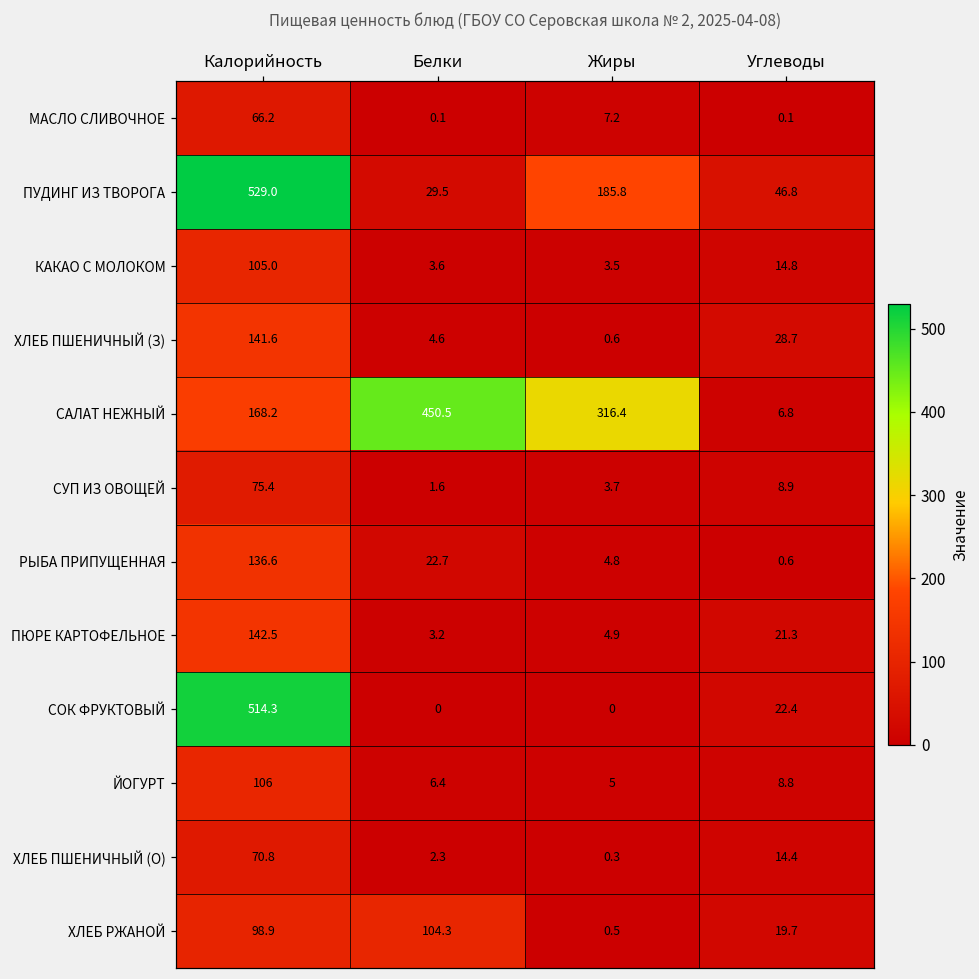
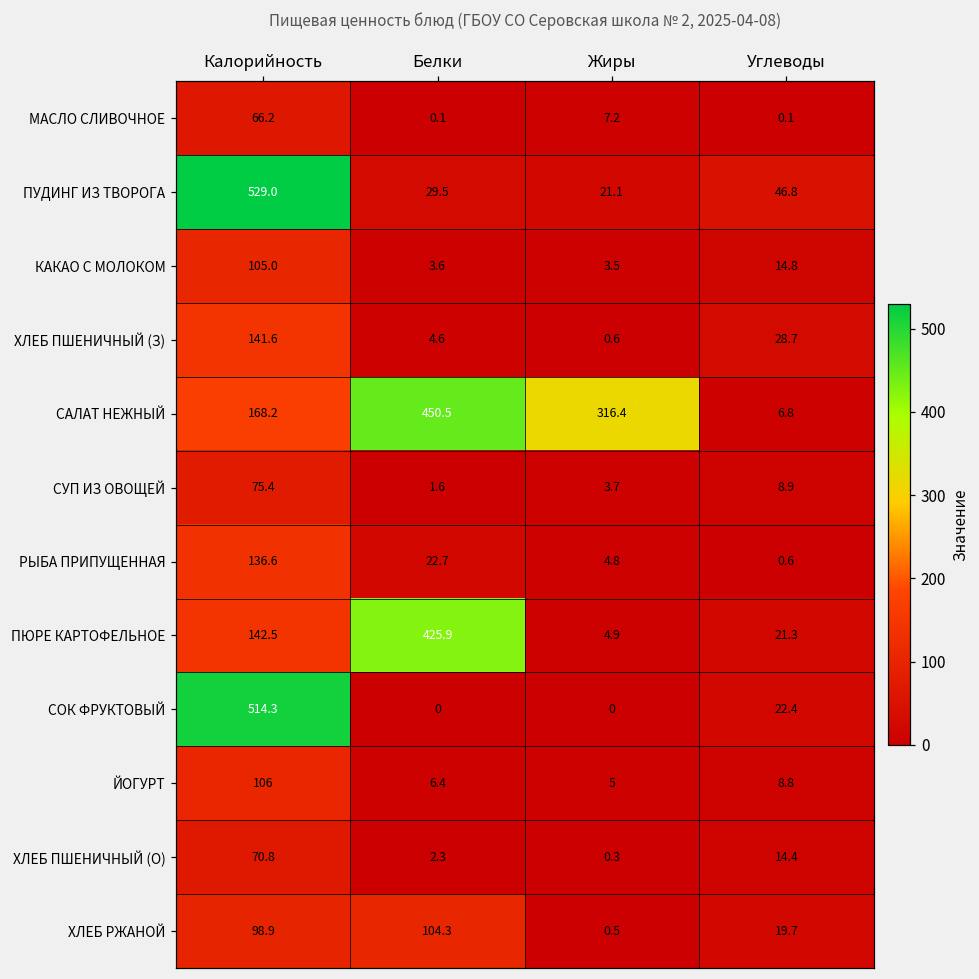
ПУДИНГ ИЗ ТВОРОГА, Жиры: 185.8 -> 21.1
ПЮРЕ КАРТОФЕЛЬНОЕ, Белки: 3.2 -> 425.9
